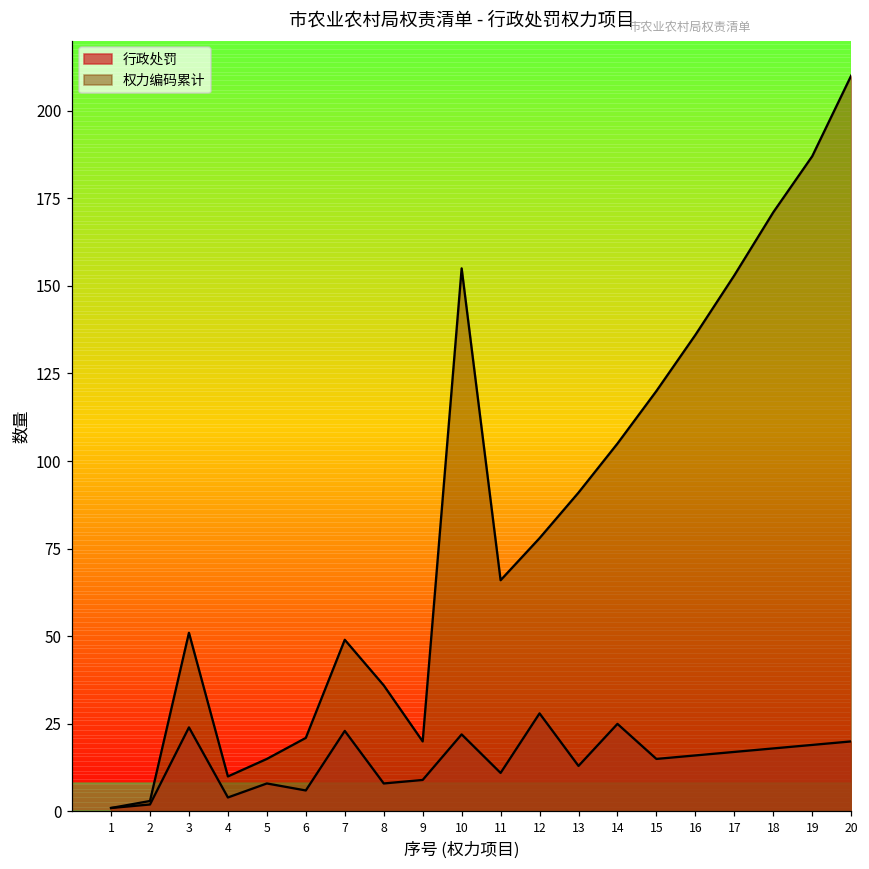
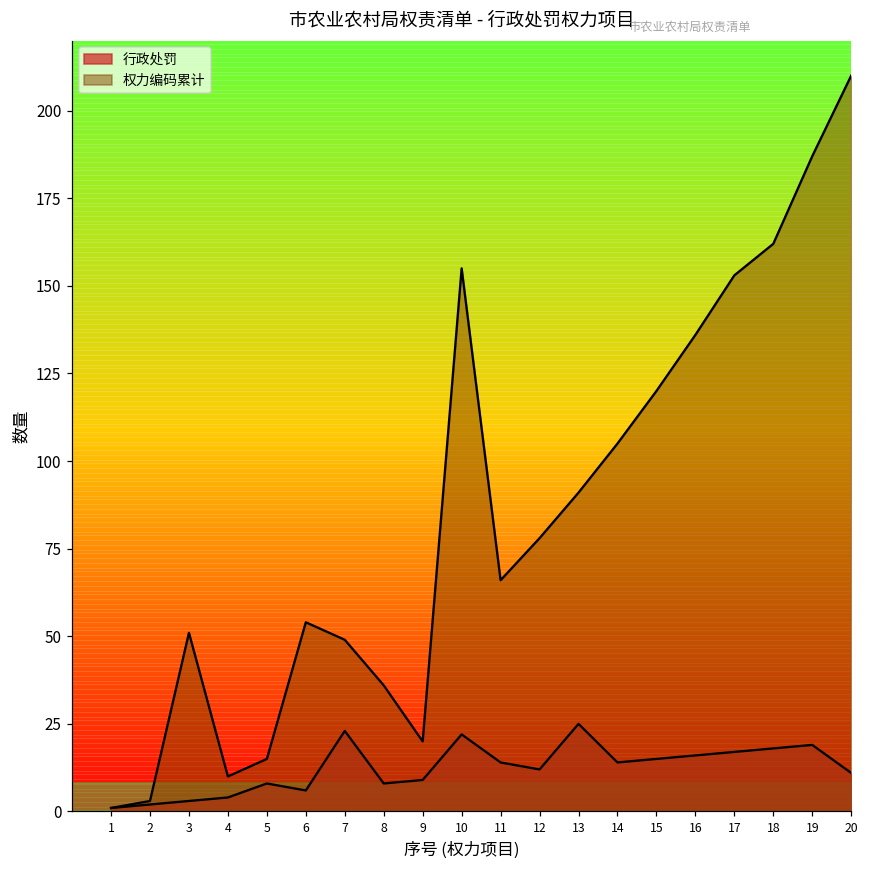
行政处罚, 3: 24 -> 3
权力编码累计, 6: 21 -> 54
行政处罚, 11: 11 -> 14
行政处罚, 12: 28 -> 12
行政处罚, 13: 13 -> 25
行政处罚, 14: 25 -> 14
权力编码累计, 18: 171 -> 162
行政处罚, 20: 20 -> 11
